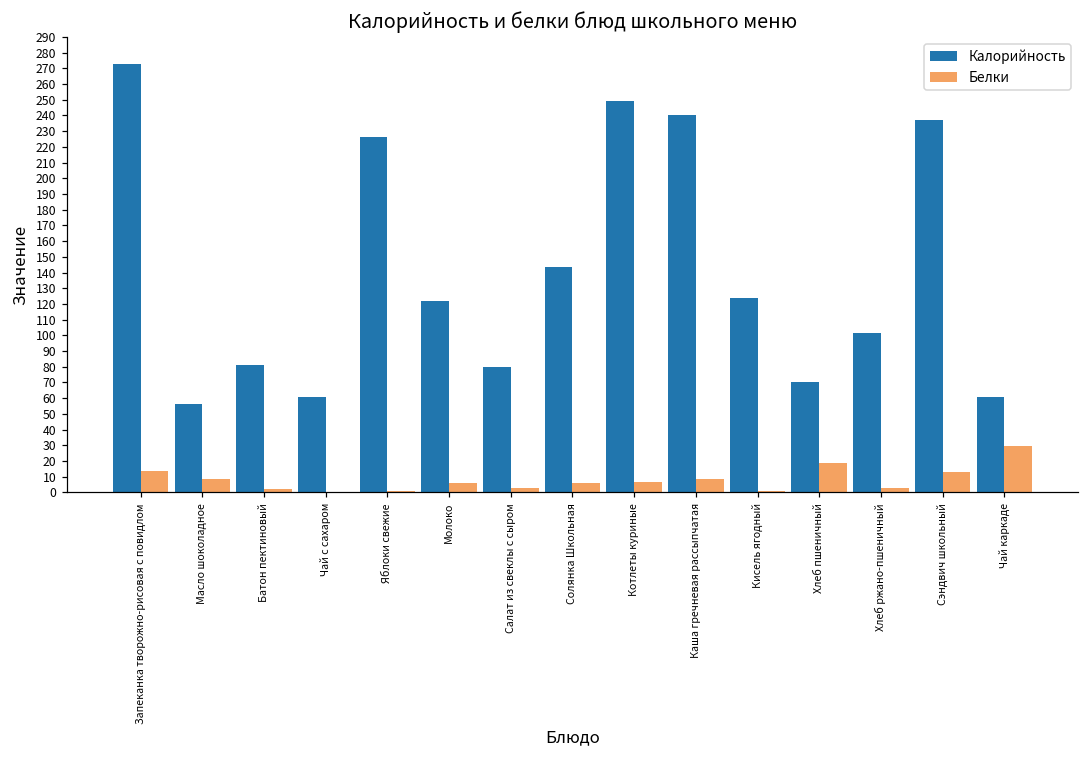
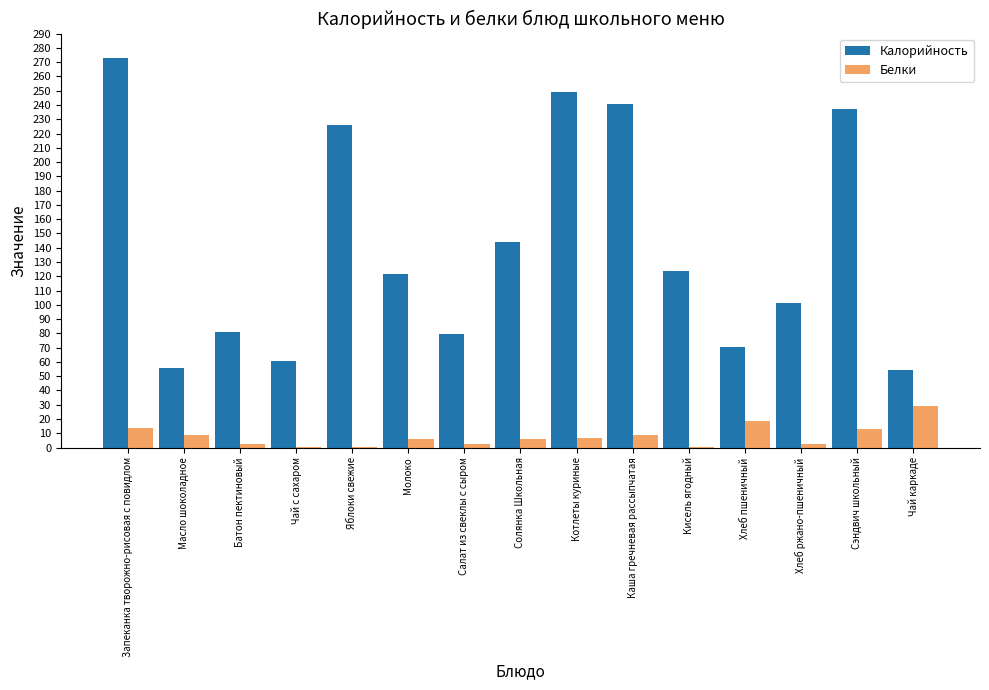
Калорийность, Чай каркаде: 60 -> 54
